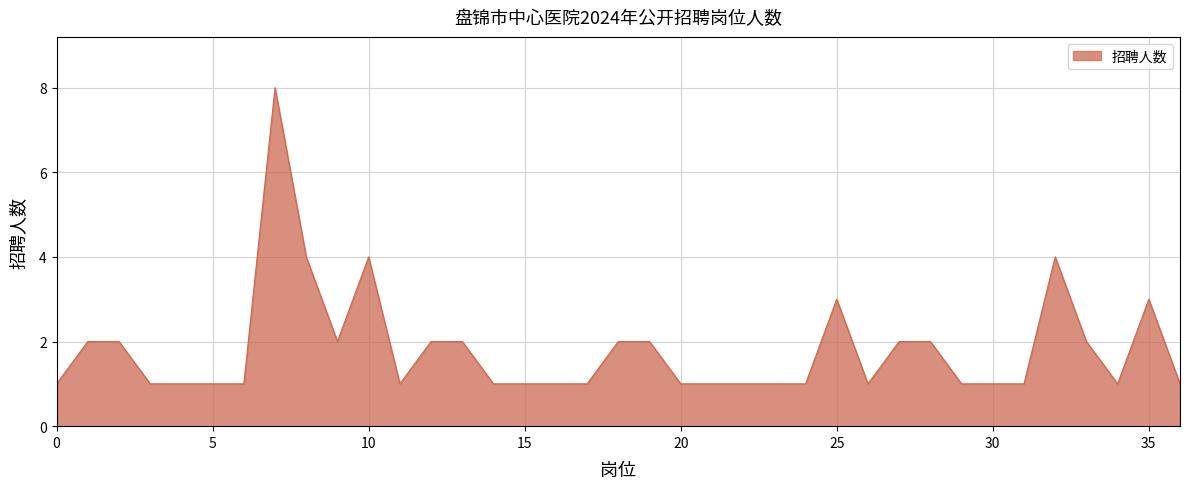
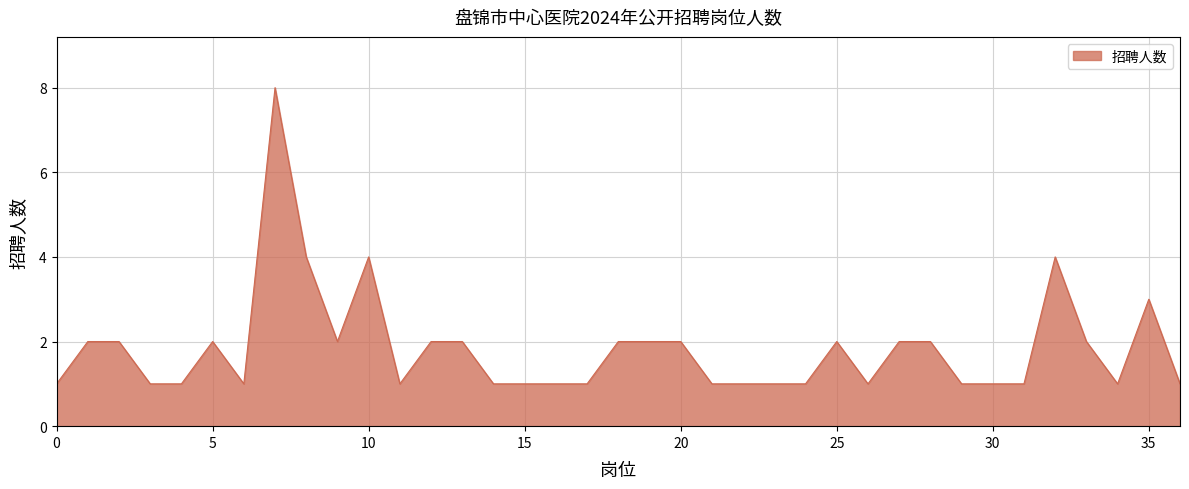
5: 1 -> 2
20: 1 -> 2
25: 3 -> 2
